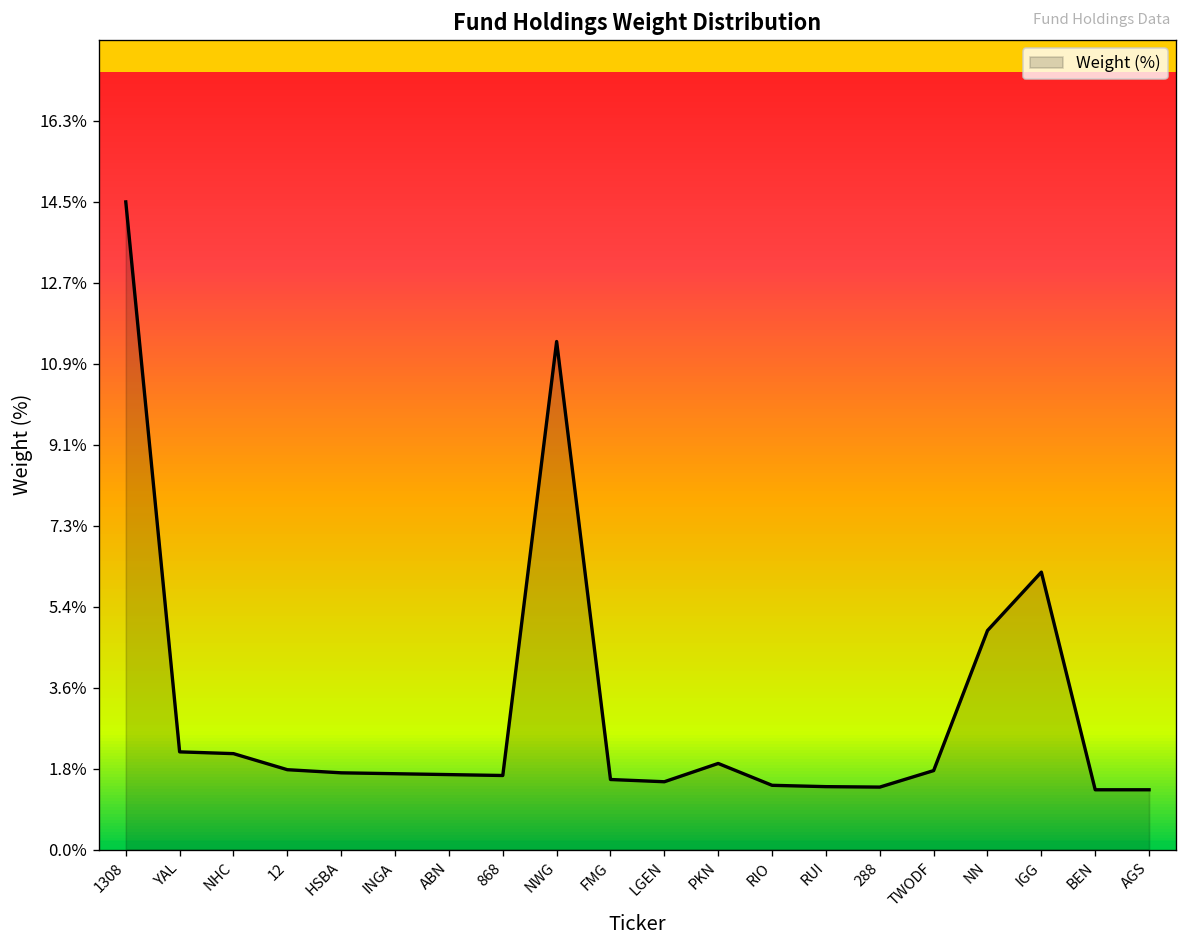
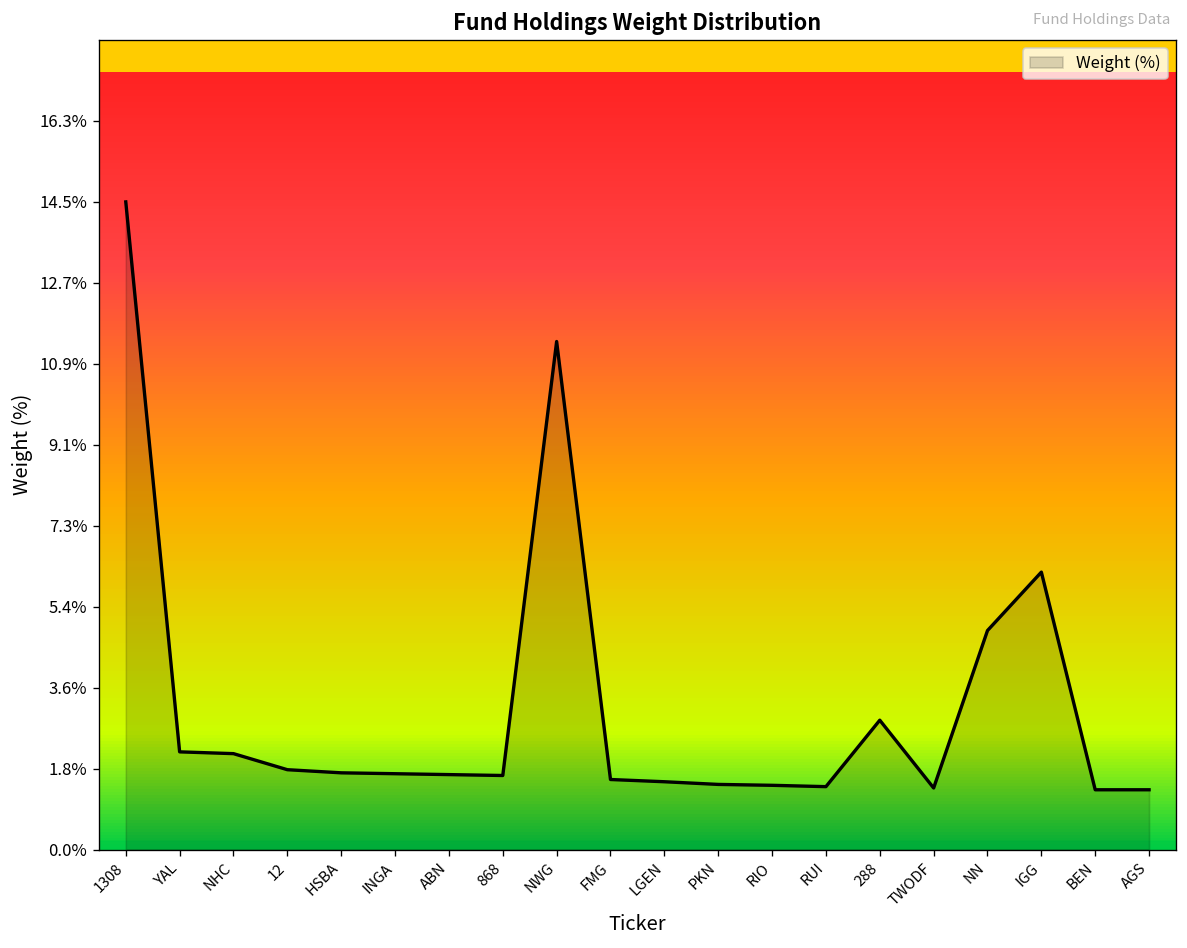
PKN: 1.9% -> 1.5%
288: 1.4% -> 2.9%
TWODF: 1.8% -> 1.4%
